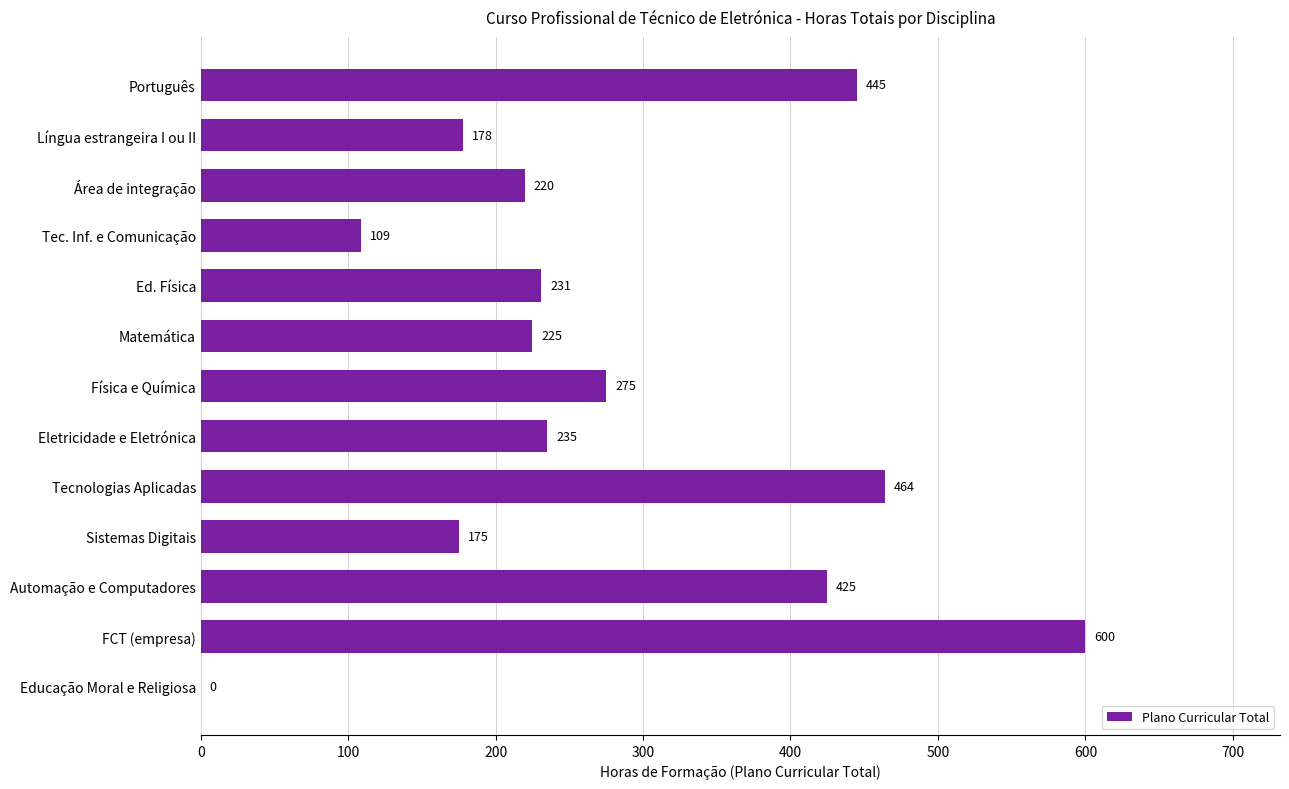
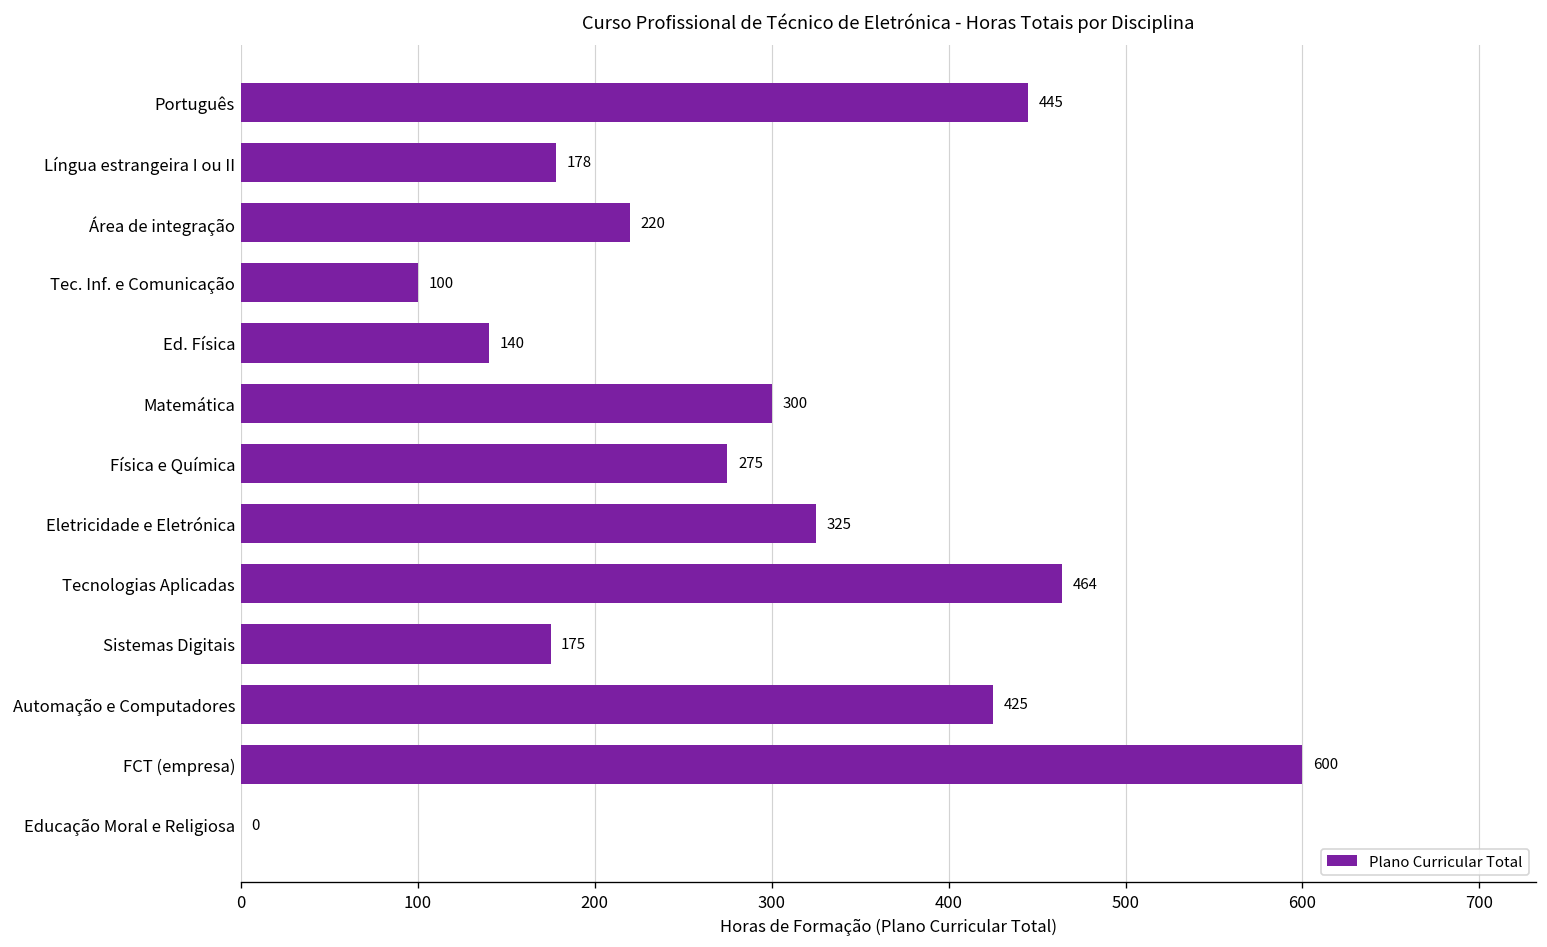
Tec. Inf. e Comunicação: 109 -> 100
Ed. Física: 231 -> 140
Matemática: 225 -> 300
Eletricidade e Eletrónica: 235 -> 325
